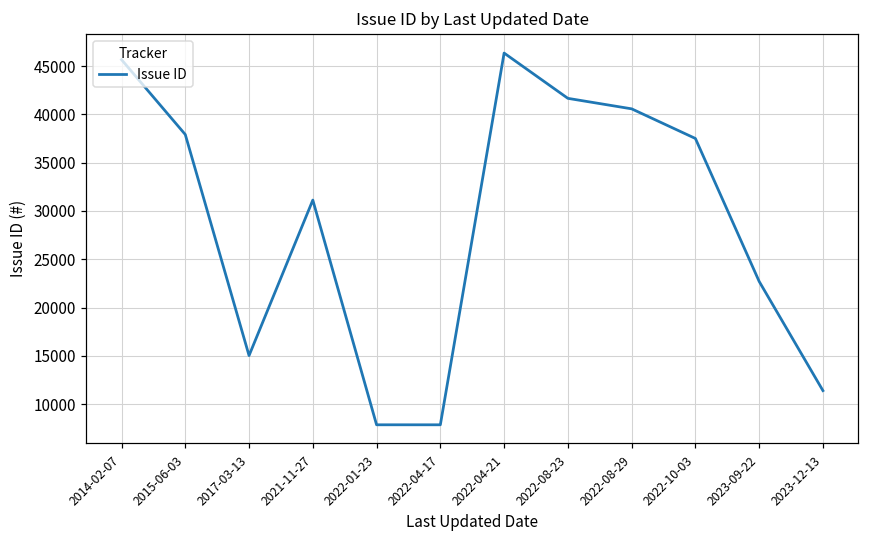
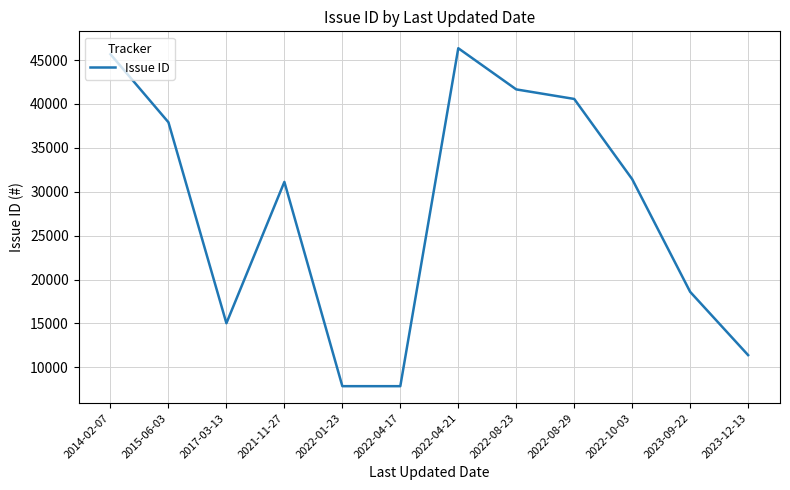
2022-10-03: 37000 -> 31000
2023-09-22: 23000 -> 19000
